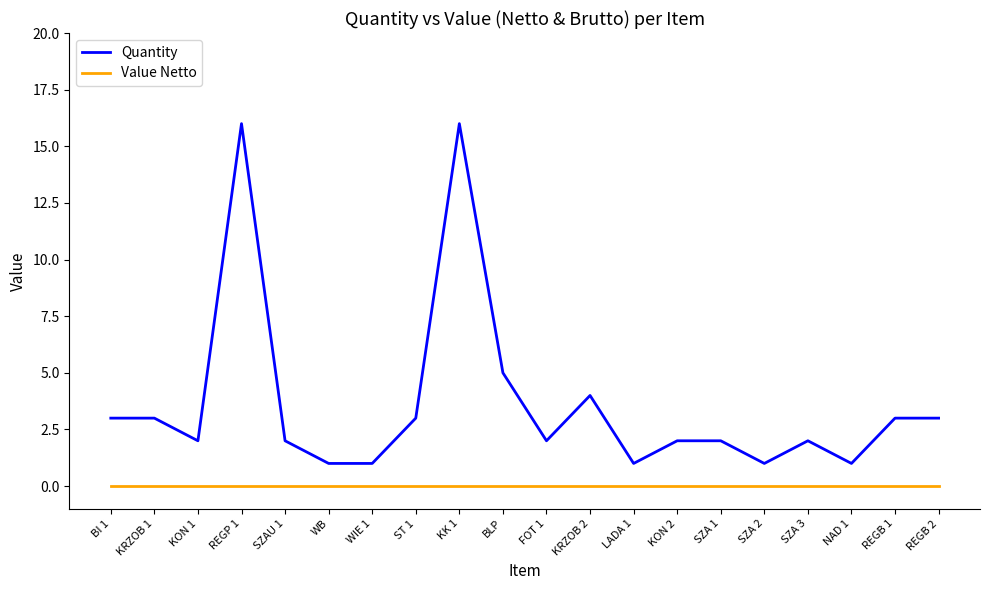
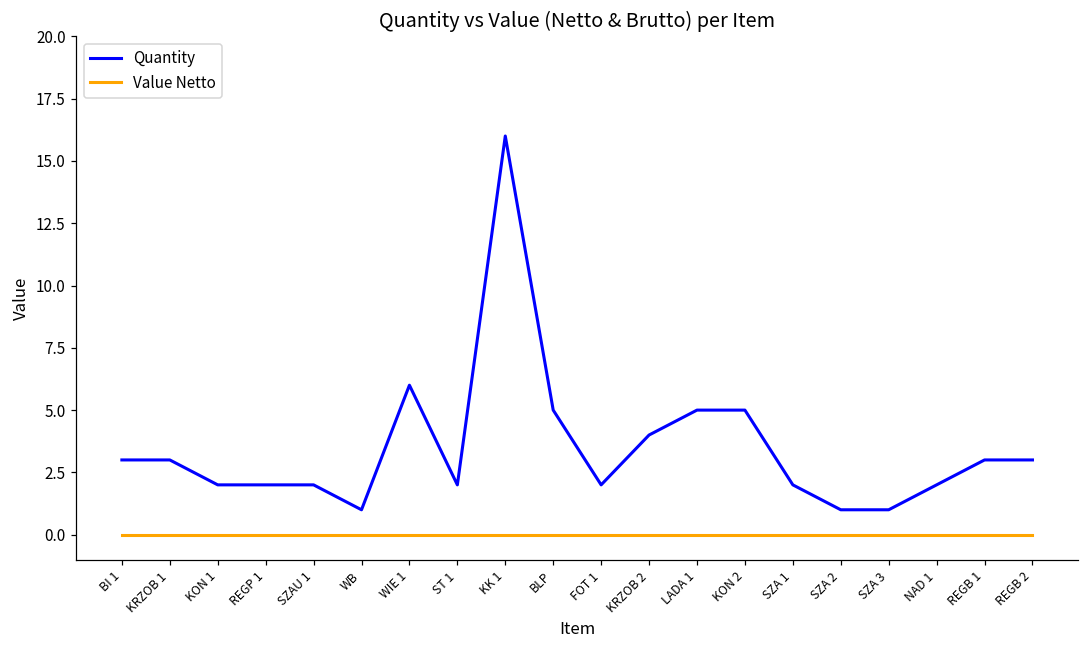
Quantity, REGP 1: 16 -> 2
Quantity, WIE 1: 1 -> 6
Quantity, ST 1: 3 -> 2
Quantity, LADA 1: 1 -> 5
Quantity, KON 2: 2 -> 5
Quantity, SZA 3: 2 -> 1
Quantity, NAD 1: 1 -> 2
